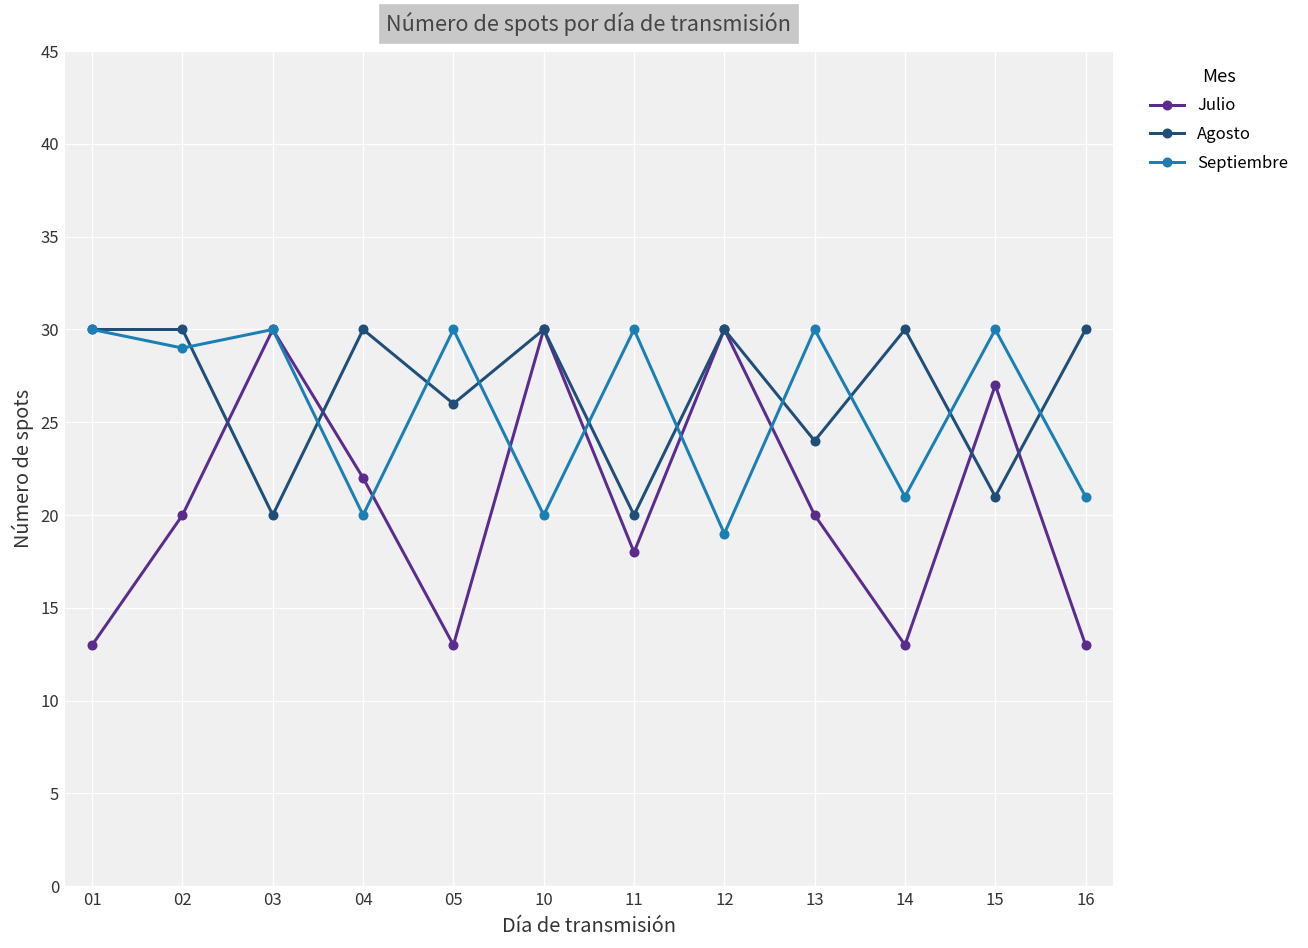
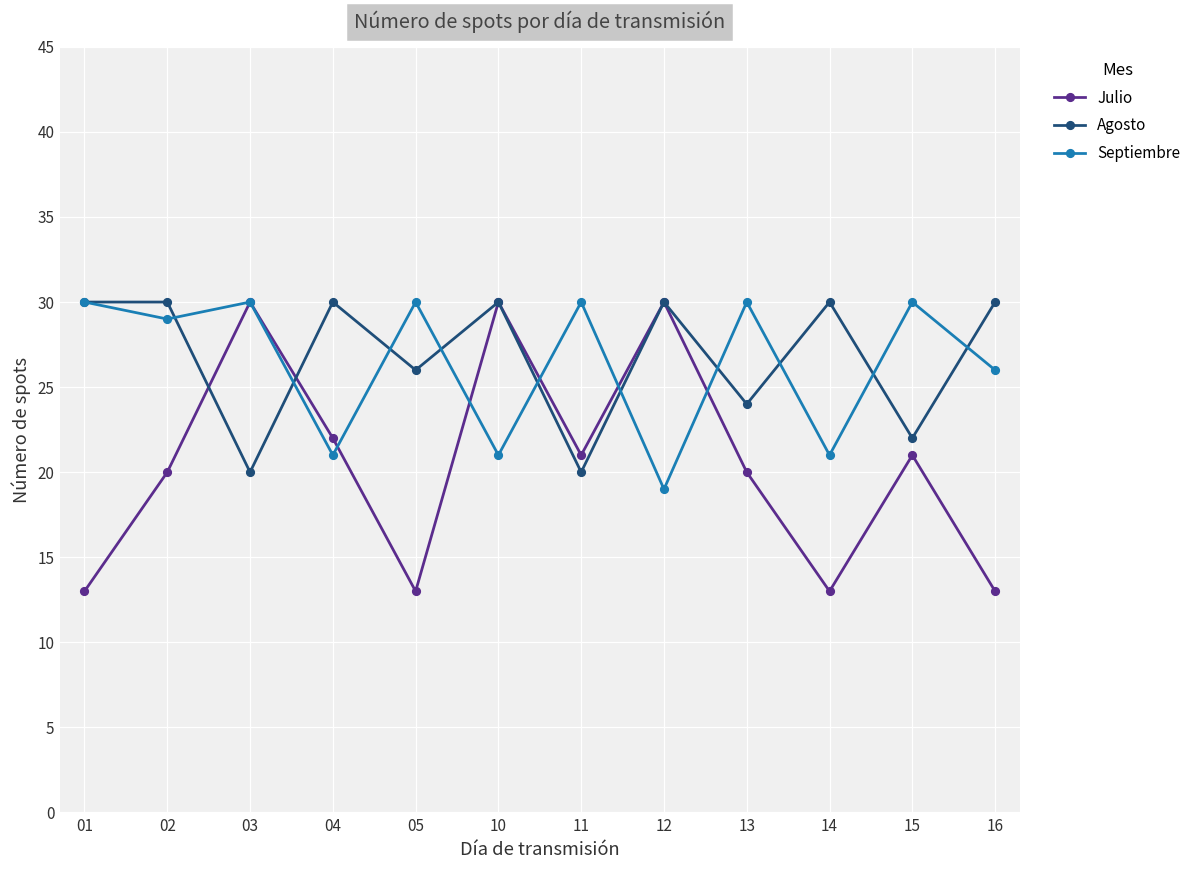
Septiembre, 04: 20 -> 21
Septiembre, 10: 20 -> 21
Julio, 11: 18 -> 21
Julio, 15: 27 -> 21
Agosto, 15: 21 -> 22
Septiembre, 16: 21 -> 26
